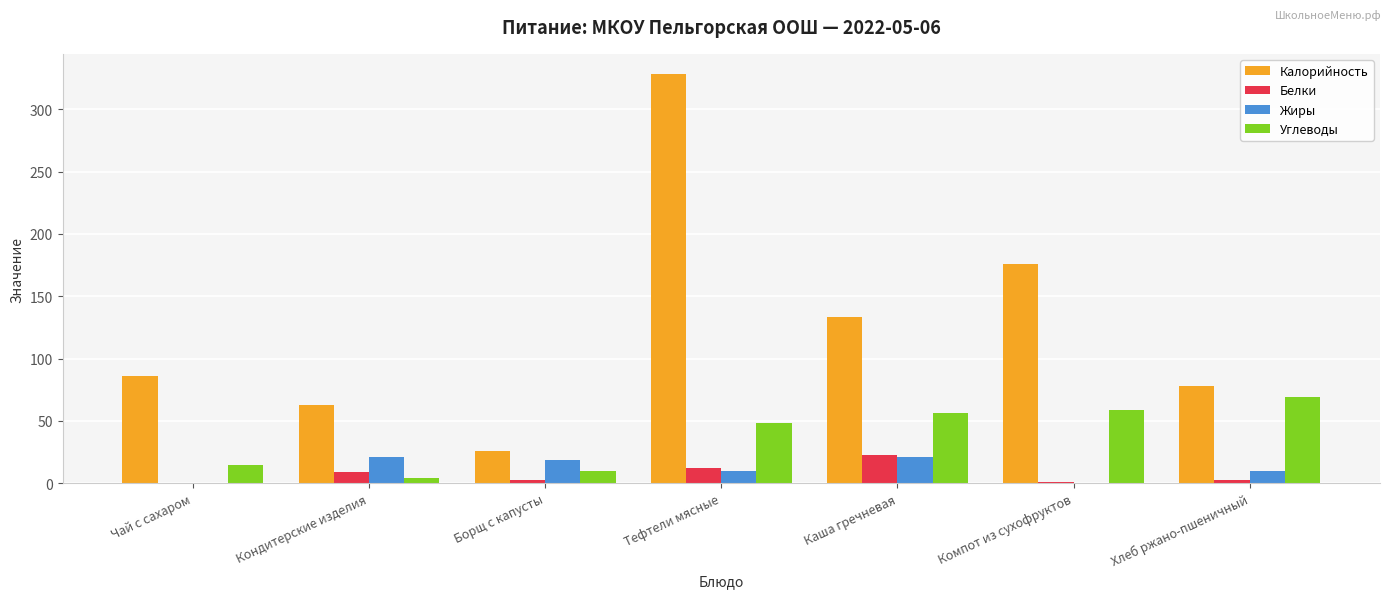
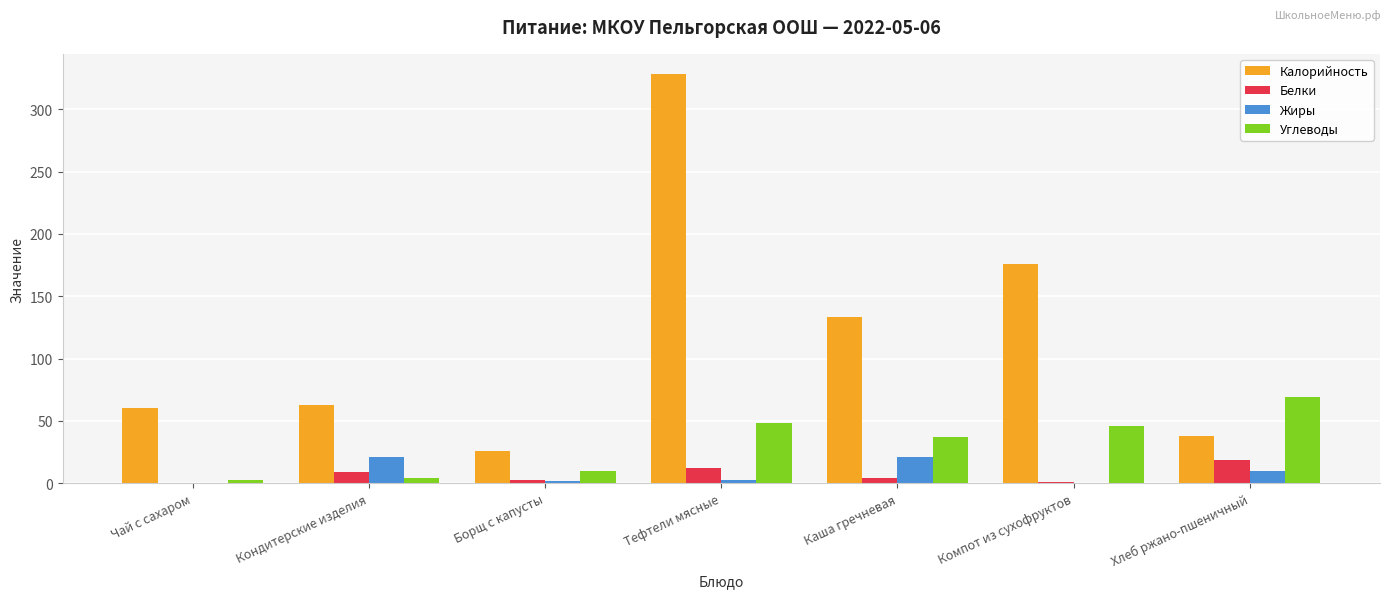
Калорийность, Чай с сахаром: 86 -> 60
Углеводы, Чай с сахаром: 15 -> 3
Жиры, Борщ с капусты: 19 -> 2
Жиры, Тефтели мясные: 10 -> 3
Белки, Каша гречневая: 23 -> 4
Углеводы, Каша гречневая: 56 -> 37
Углеводы, Компот из сухофруктов: 59 -> 46
Калорийность, Хлеб ржано-пшеничный: 78 -> 38
Белки, Хлеб ржано-пшеничный: 3 -> 19
